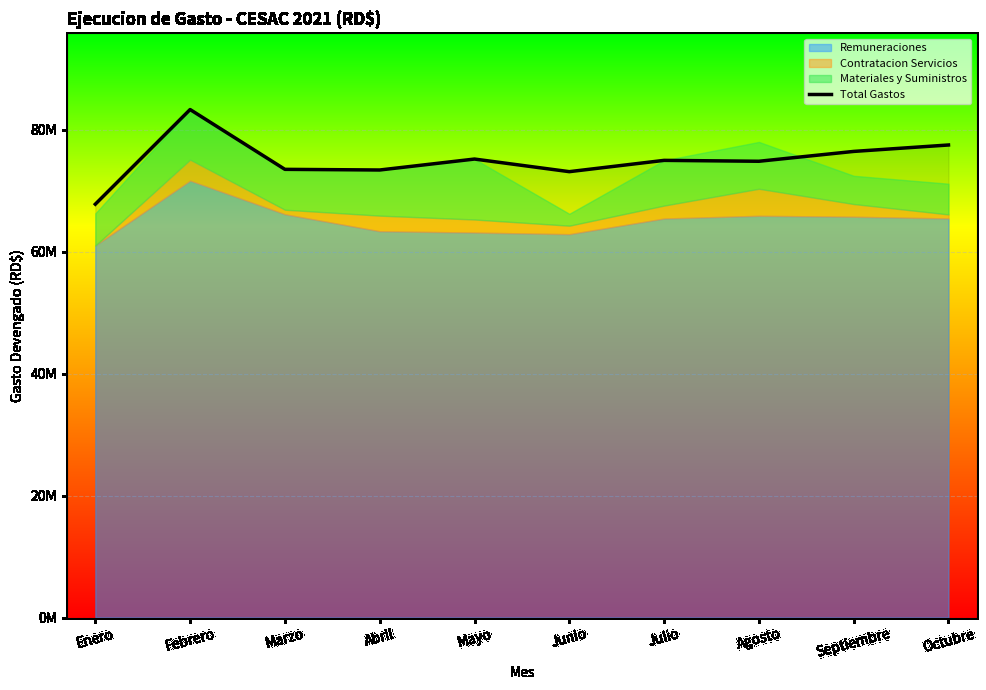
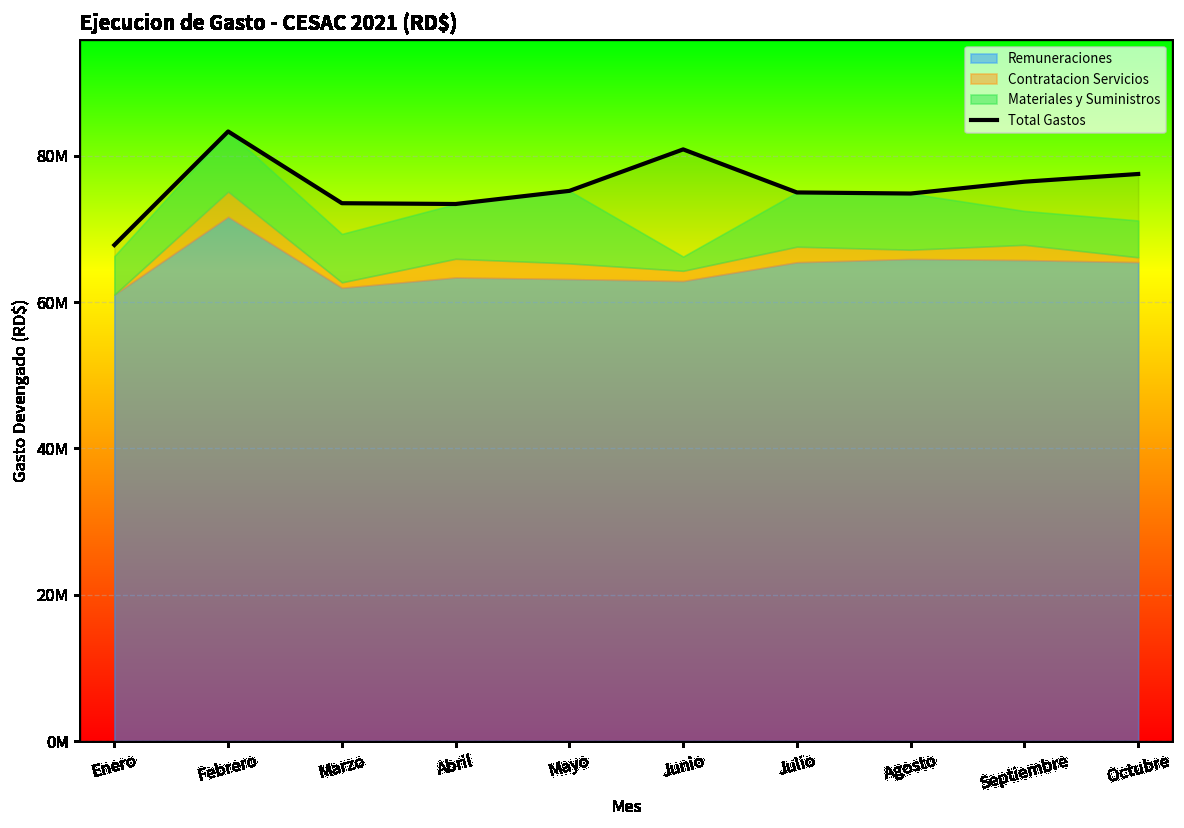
Remuneraciones, Marzo: 66000000 -> 62000000
Total Gastos, Junio: 73000000 -> 81000000
Contratacion Servicios, Agosto: 4000000 -> 1000000
